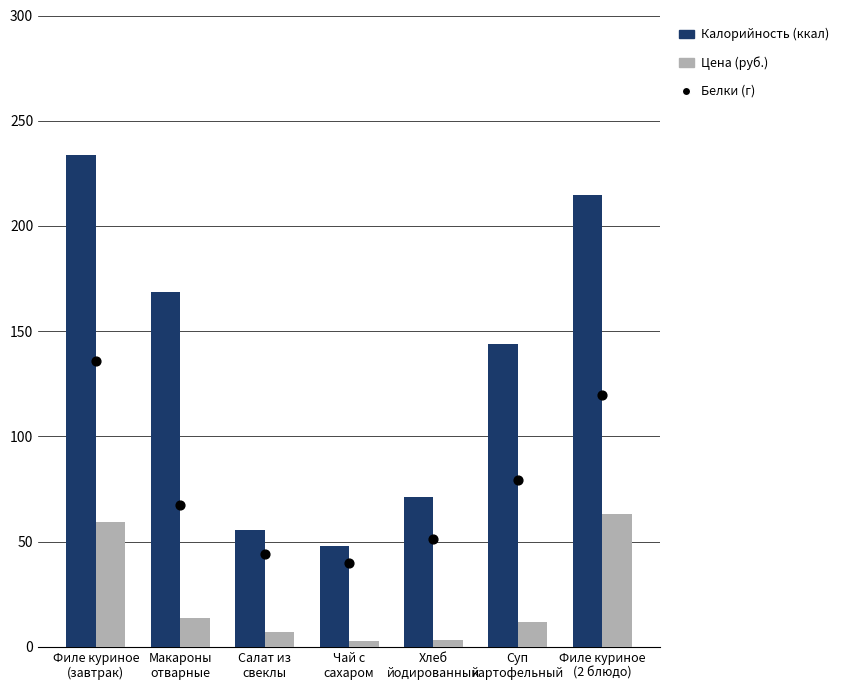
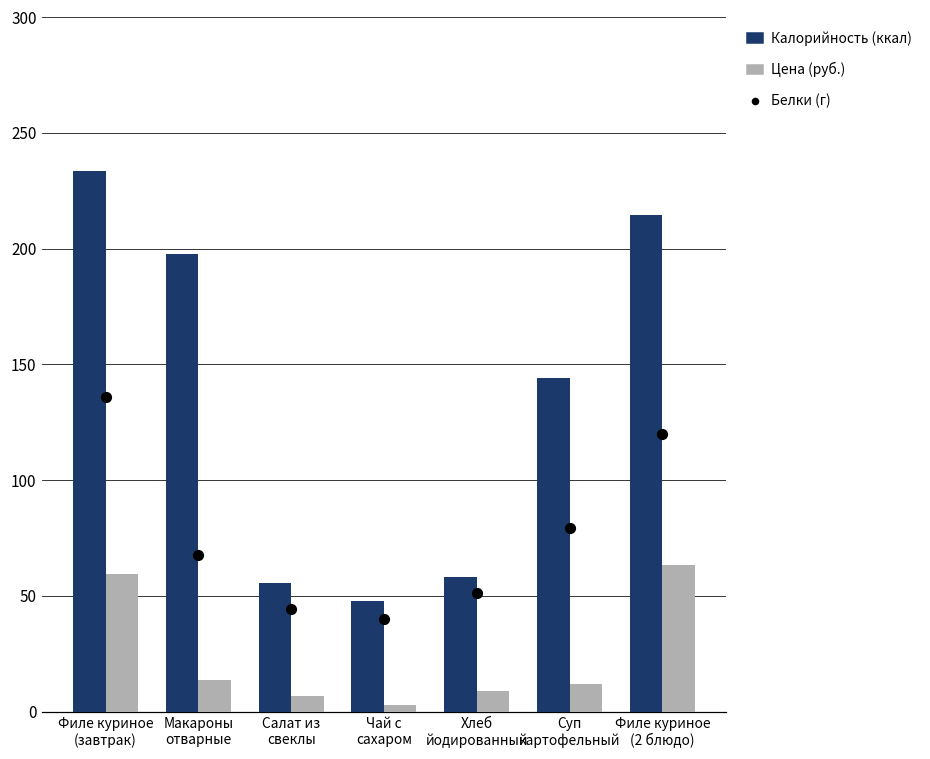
Калорийность (ккал), Макароны отварные: 169 -> 198
Калорийность (ккал), Хлеб йодированный: 71 -> 58
Цена (руб.), Хлеб йодированный: 3 -> 9
